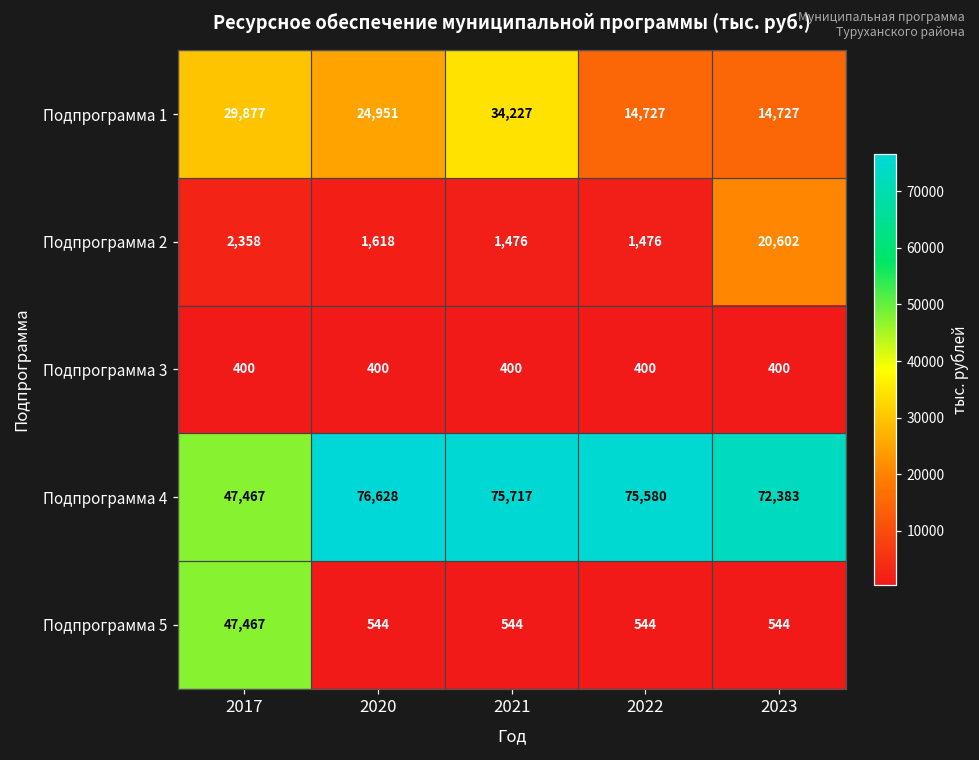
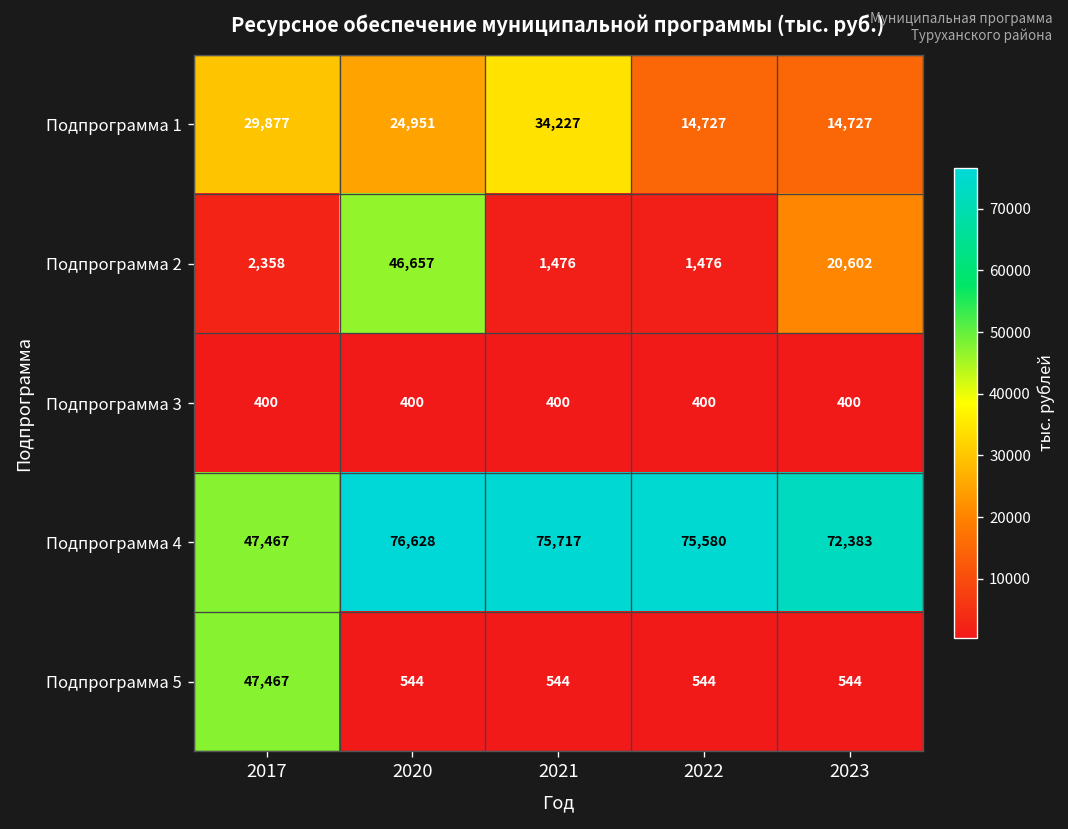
Подпрограмма 2, 2020: 1,618 -> 46,657
